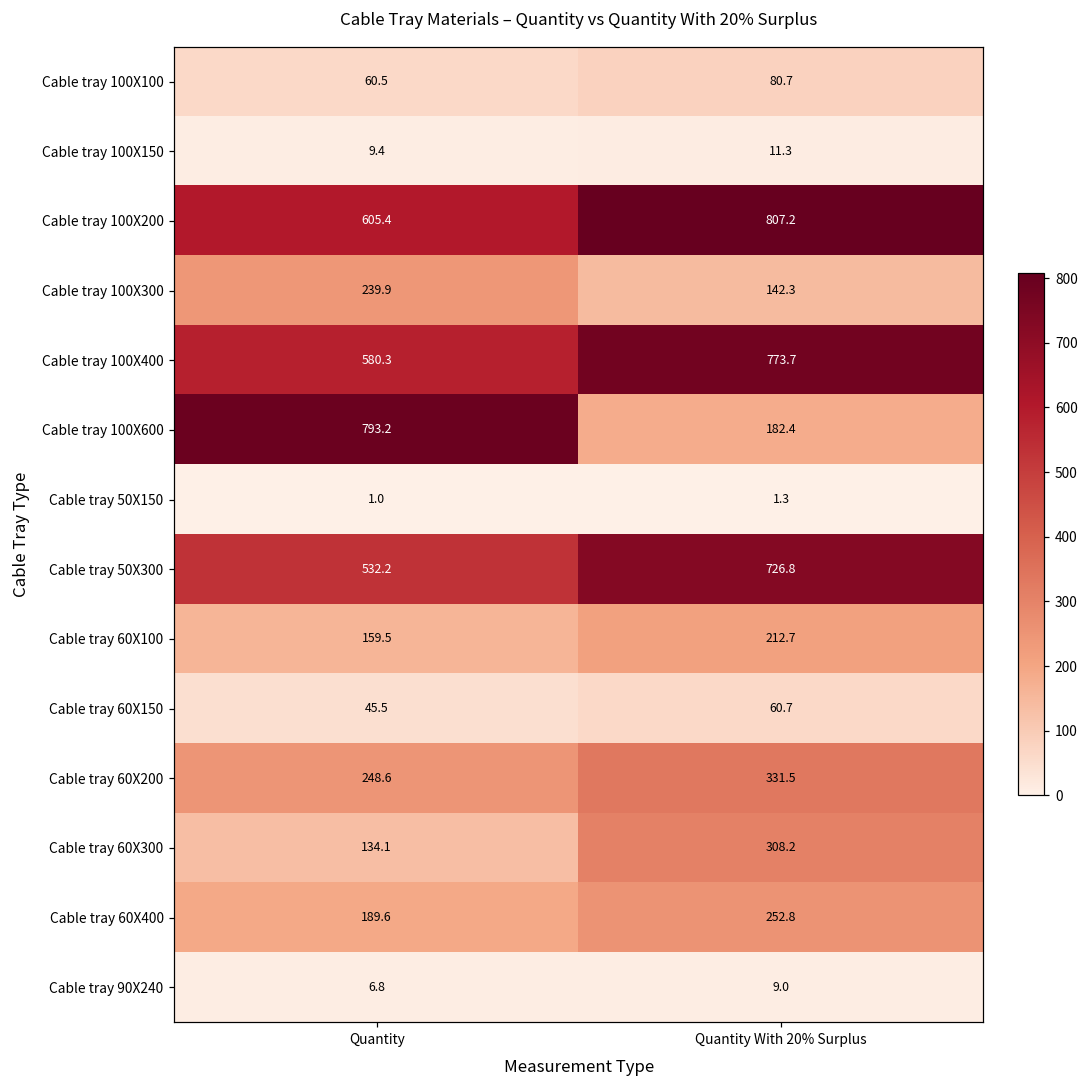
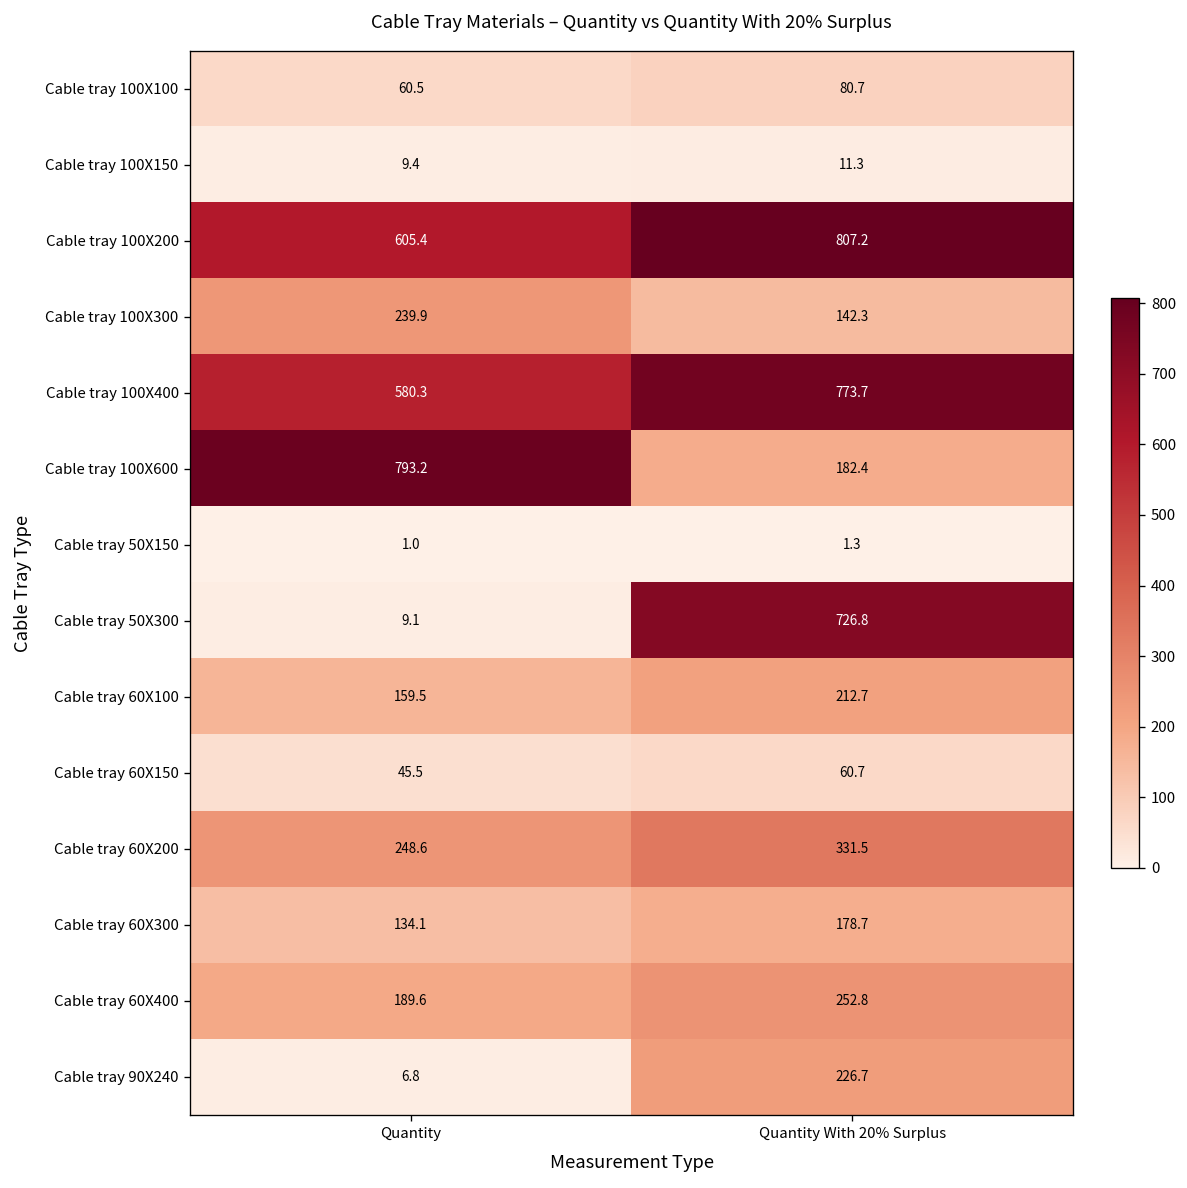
Cable tray 50X300, Quantity: 532.2 -> 9.1
Cable tray 60X300, Quantity With 20% Surplus: 308.2 -> 178.7
Cable tray 90X240, Quantity With 20% Surplus: 9.0 -> 226.7
